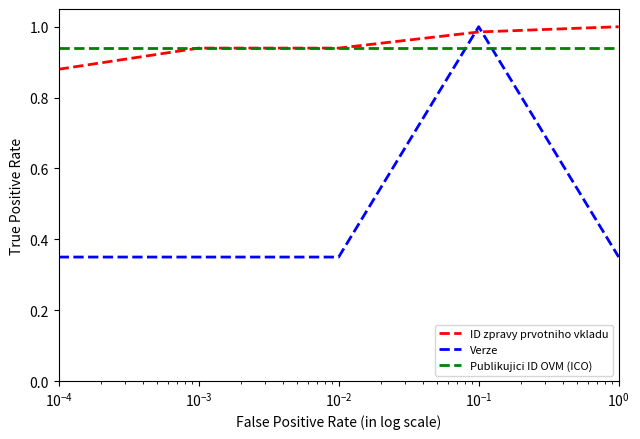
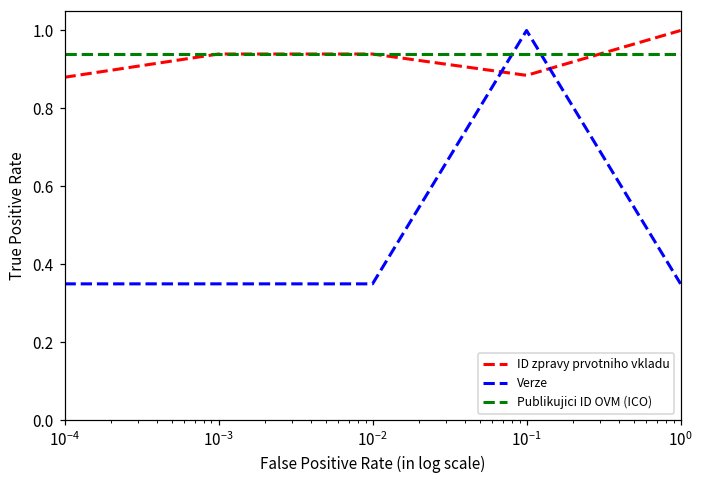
ID zpravy prvotniho vkladu, 10^-1: 0.99 -> 0.88
